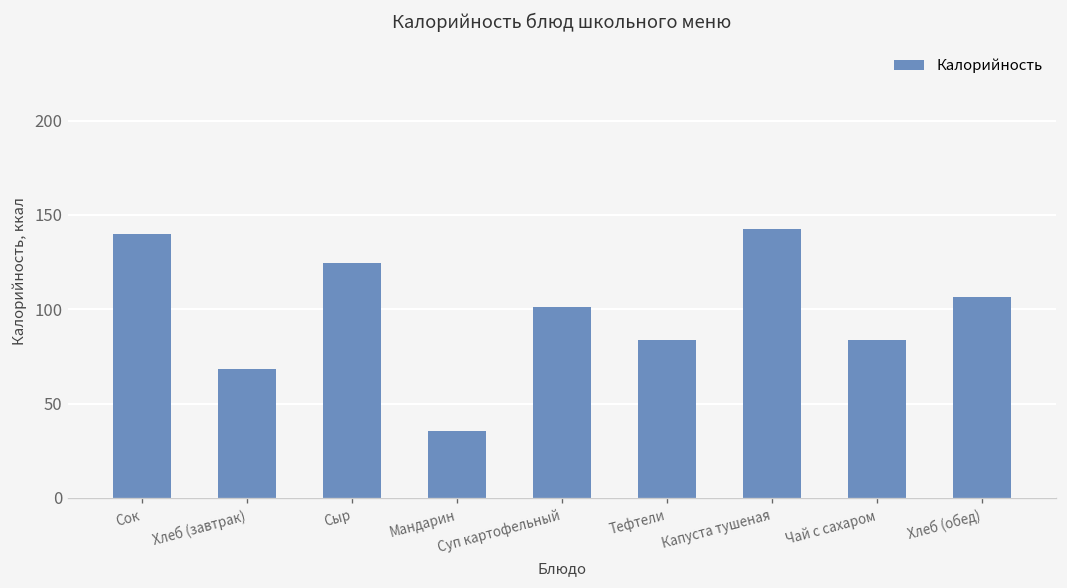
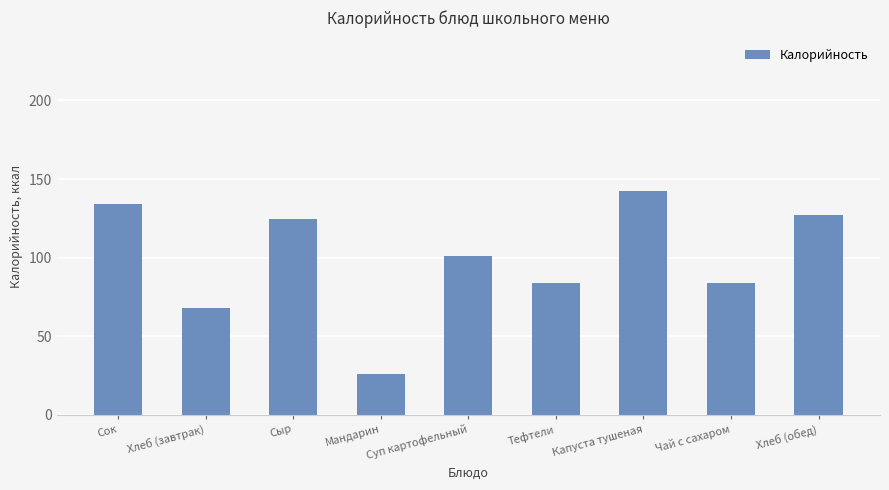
Сок: 140 -> 134
Мандарин: 36 -> 26
Хлеб (обед): 107 -> 127
